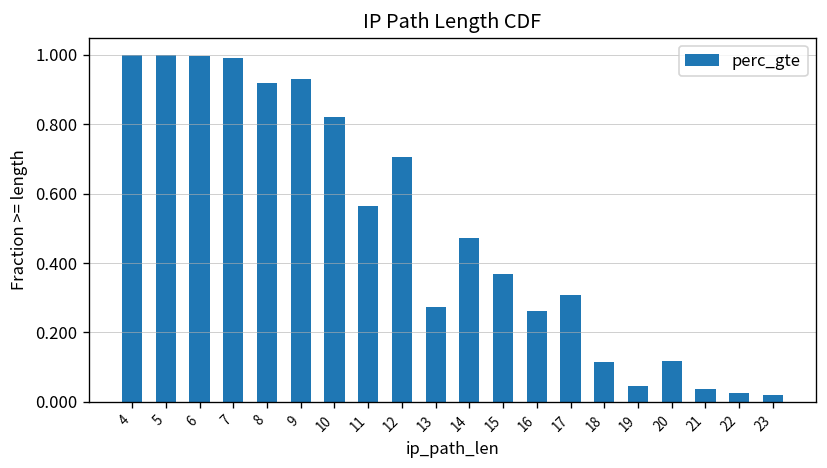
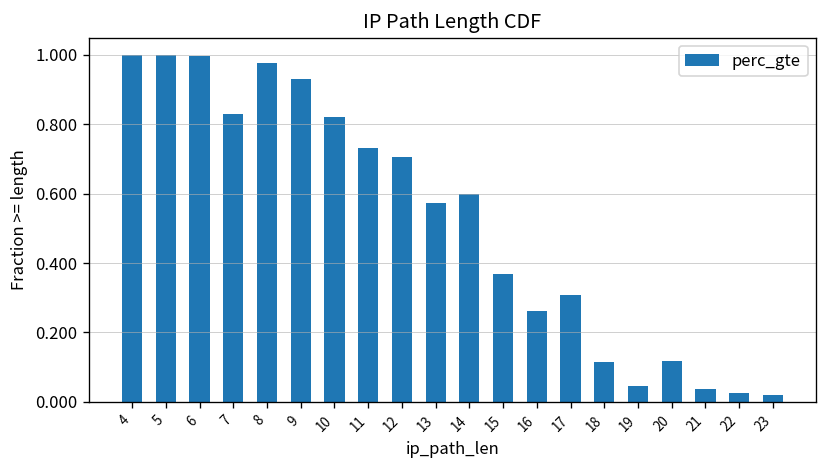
7: 0.99 -> 0.83
8: 0.92 -> 0.98
11: 0.56 -> 0.73
13: 0.27 -> 0.57
14: 0.47 -> 0.60
